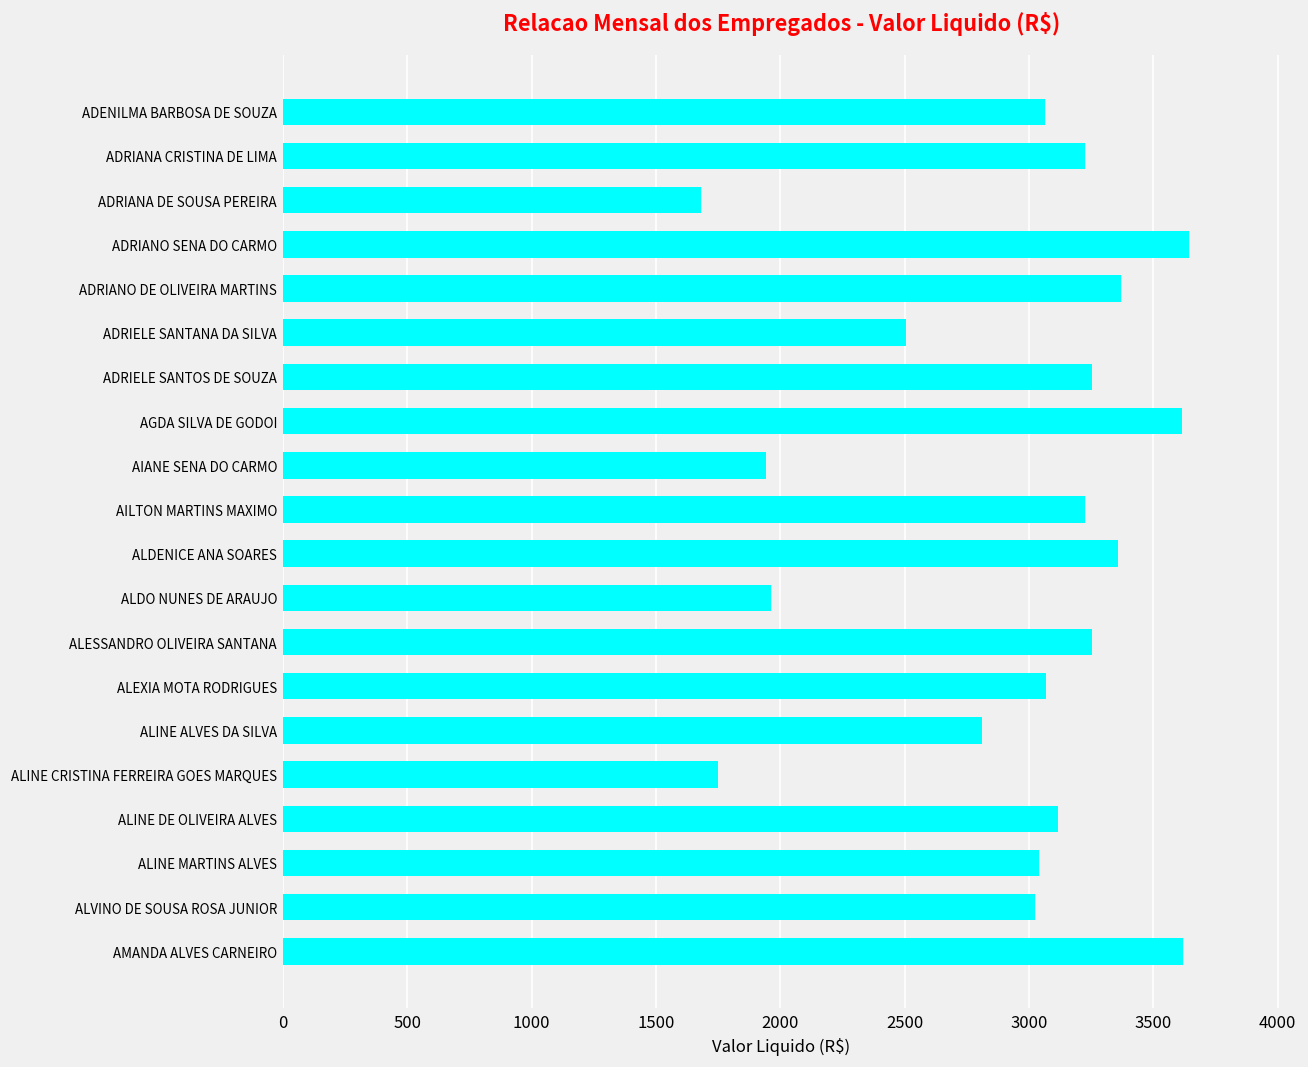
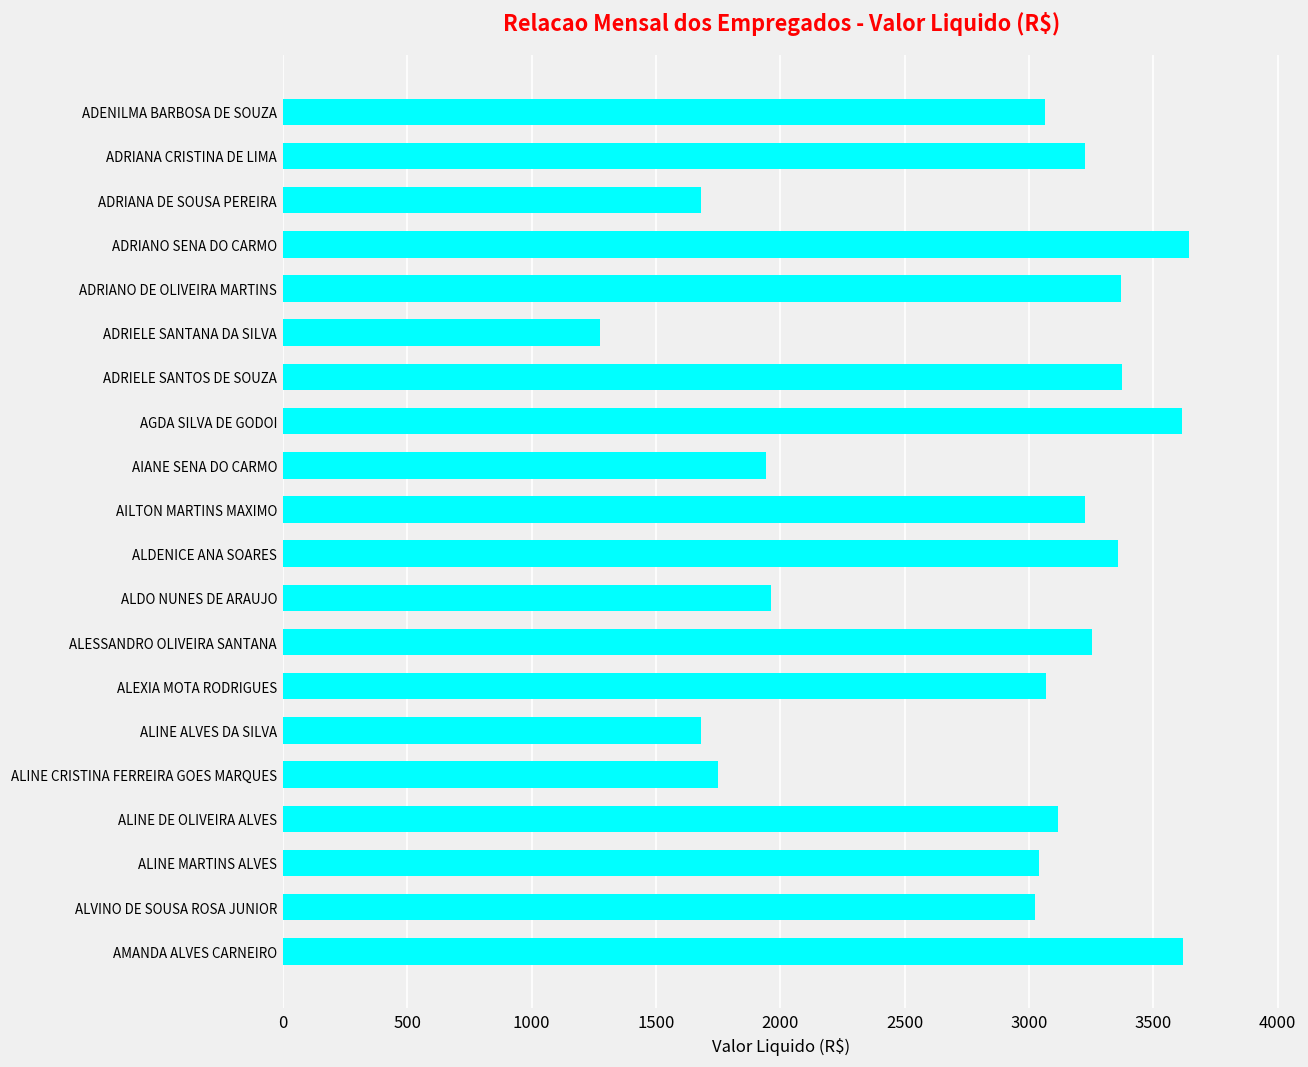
ADRIELE SANTANA DA SILVA: 2510 -> 1280
ADRIELE SANTOS DE SOUZA: 3260 -> 3380
ALINE ALVES DA SILVA: 2810 -> 1680
